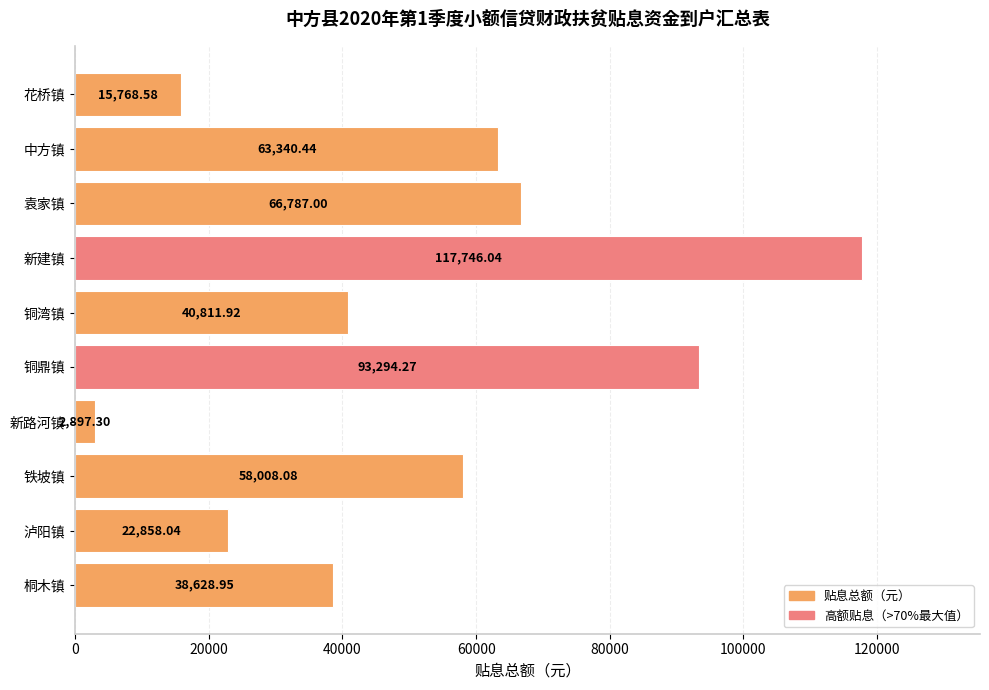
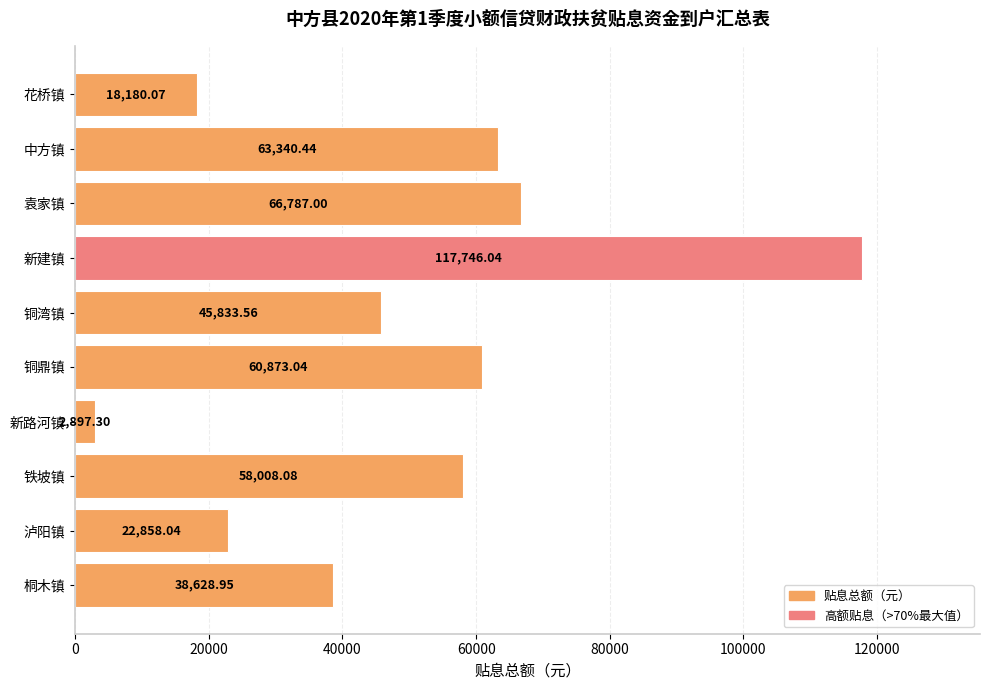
花桥镇: 15,768.58 -> 18,180.07
铜湾镇: 40,811.92 -> 45,833.56
铜鼎镇: 93,294.27 -> 60,873.04
